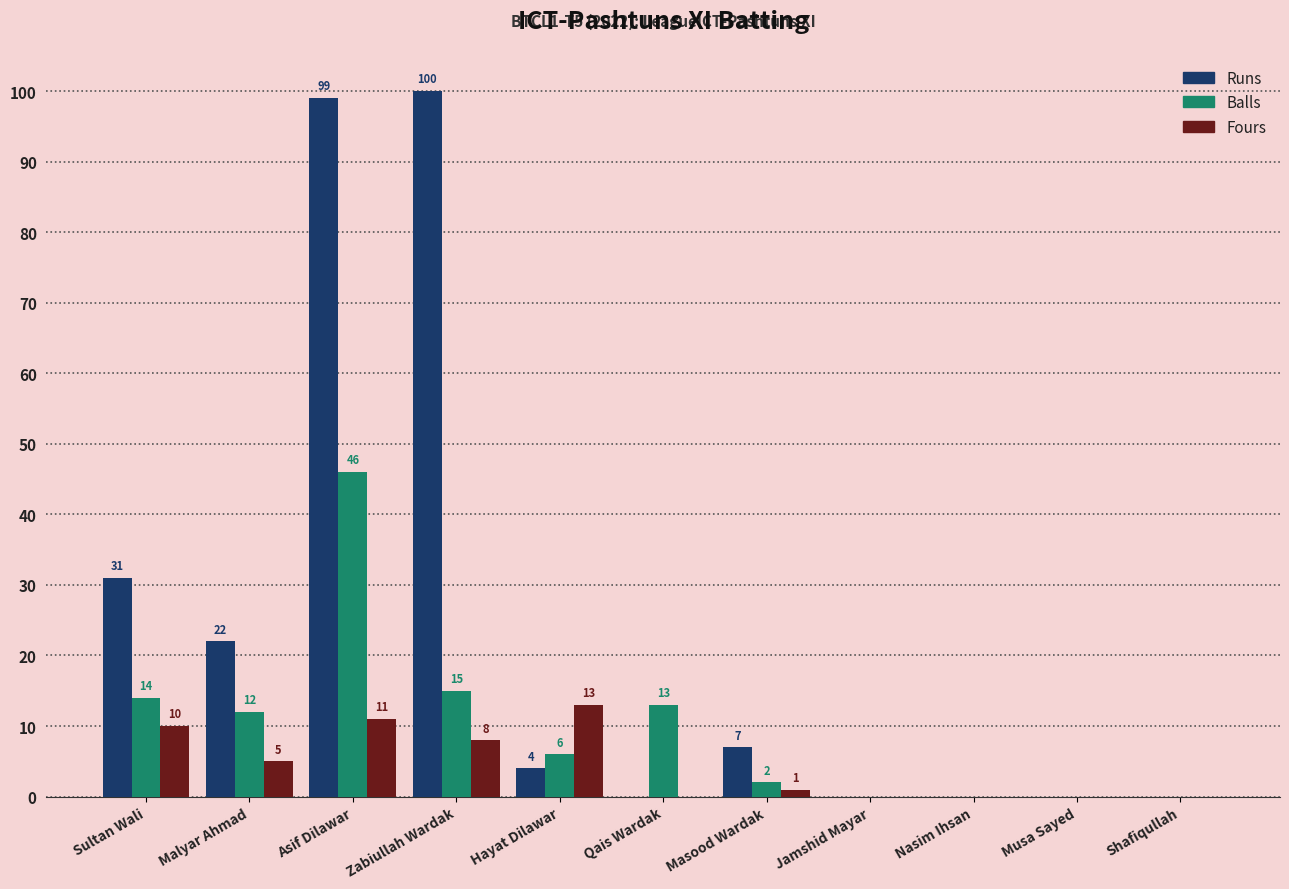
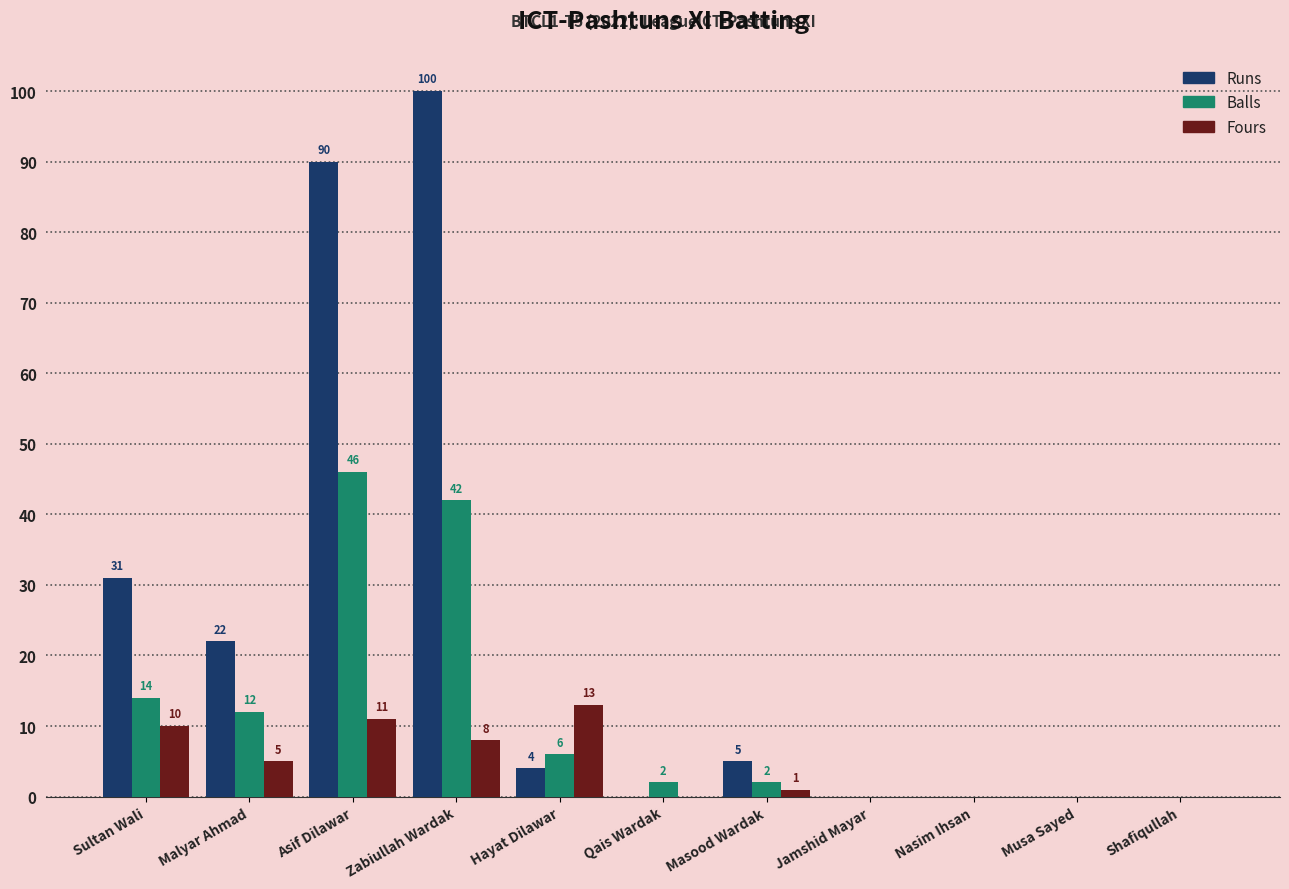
Runs, Asif Dilawar: 99 -> 90
Balls, Zabiullah Wardak: 15 -> 42
Balls, Qais Wardak: 13 -> 2
Runs, Masood Wardak: 7 -> 5
